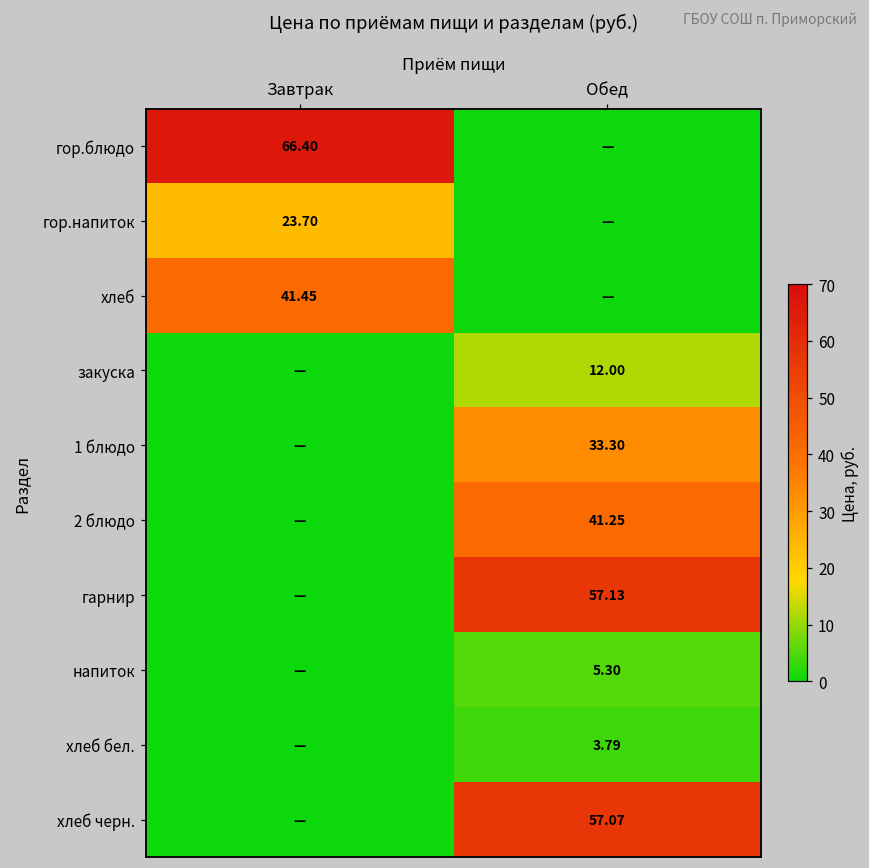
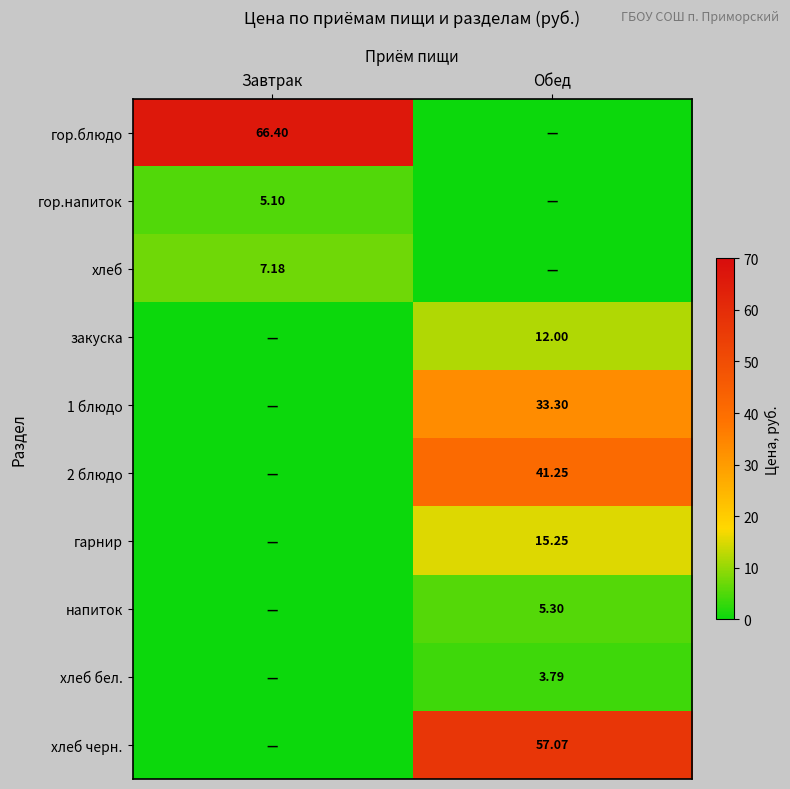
гор.напиток, Завтрак: 23.70 -> 5.10
хлеб, Завтрак: 41.45 -> 7.18
гарнир, Обед: 57.13 -> 15.25
